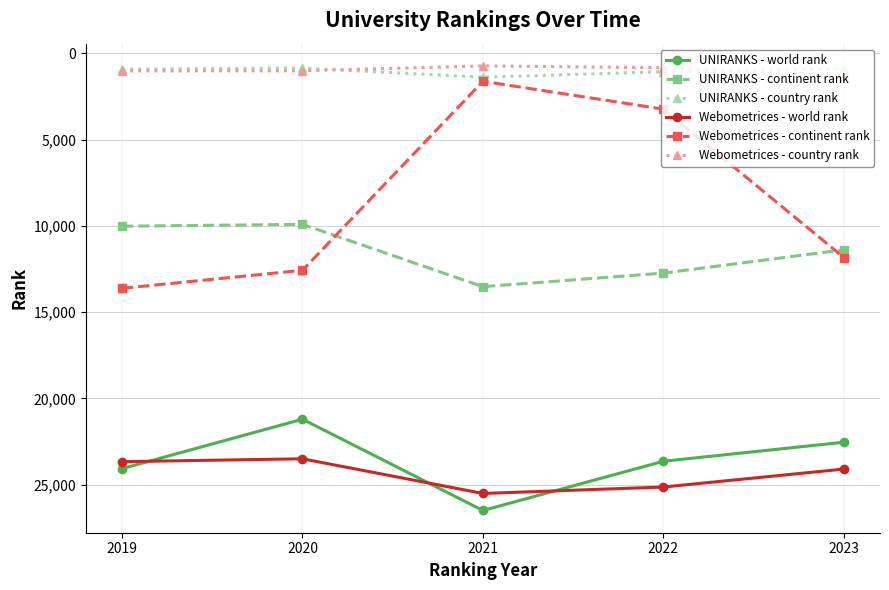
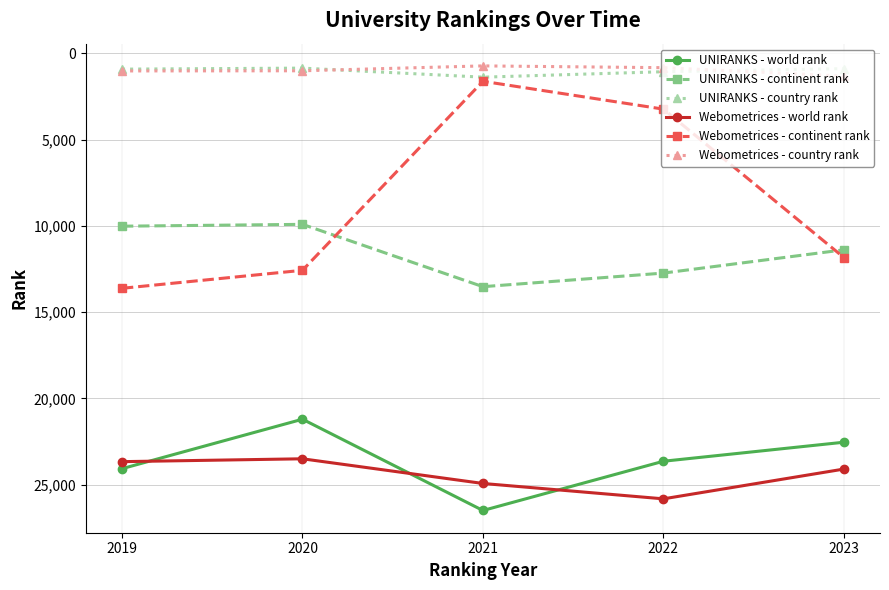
Webometrices - world rank, 2021: 25,500 -> 24,900
Webometrices - world rank, 2022: 25,100 -> 25,800
